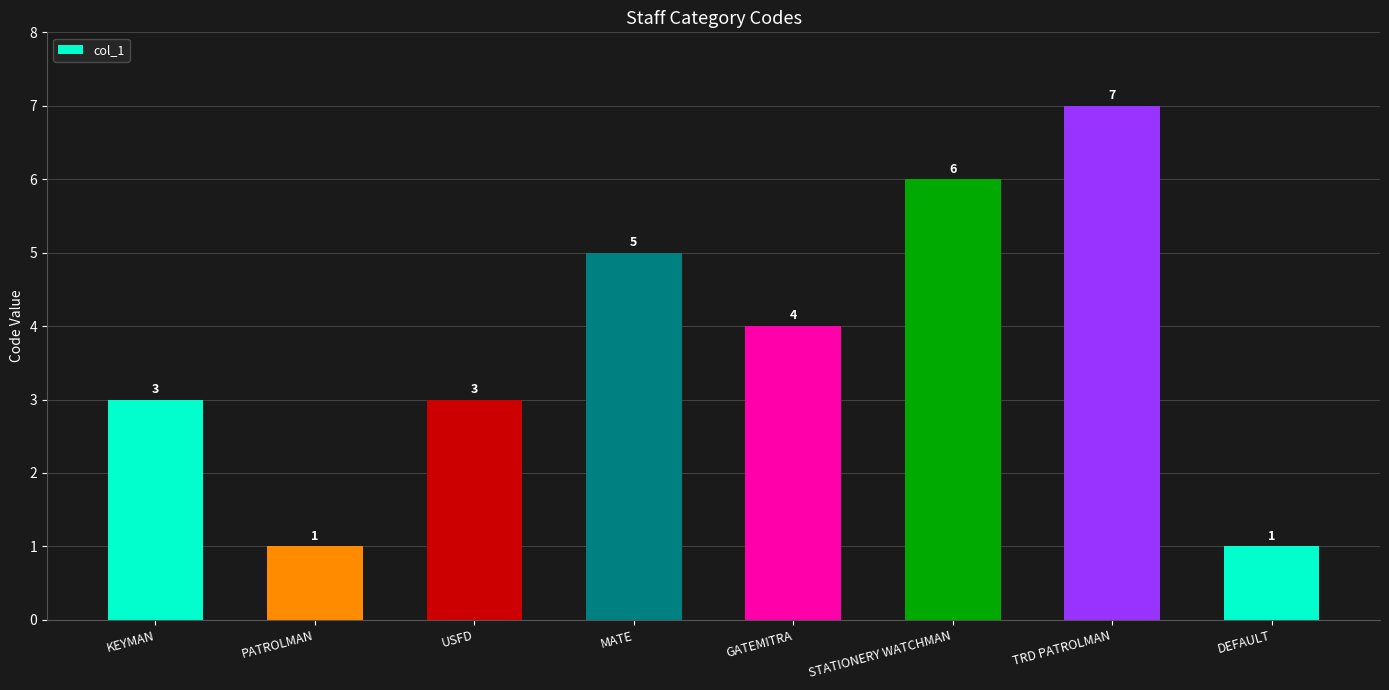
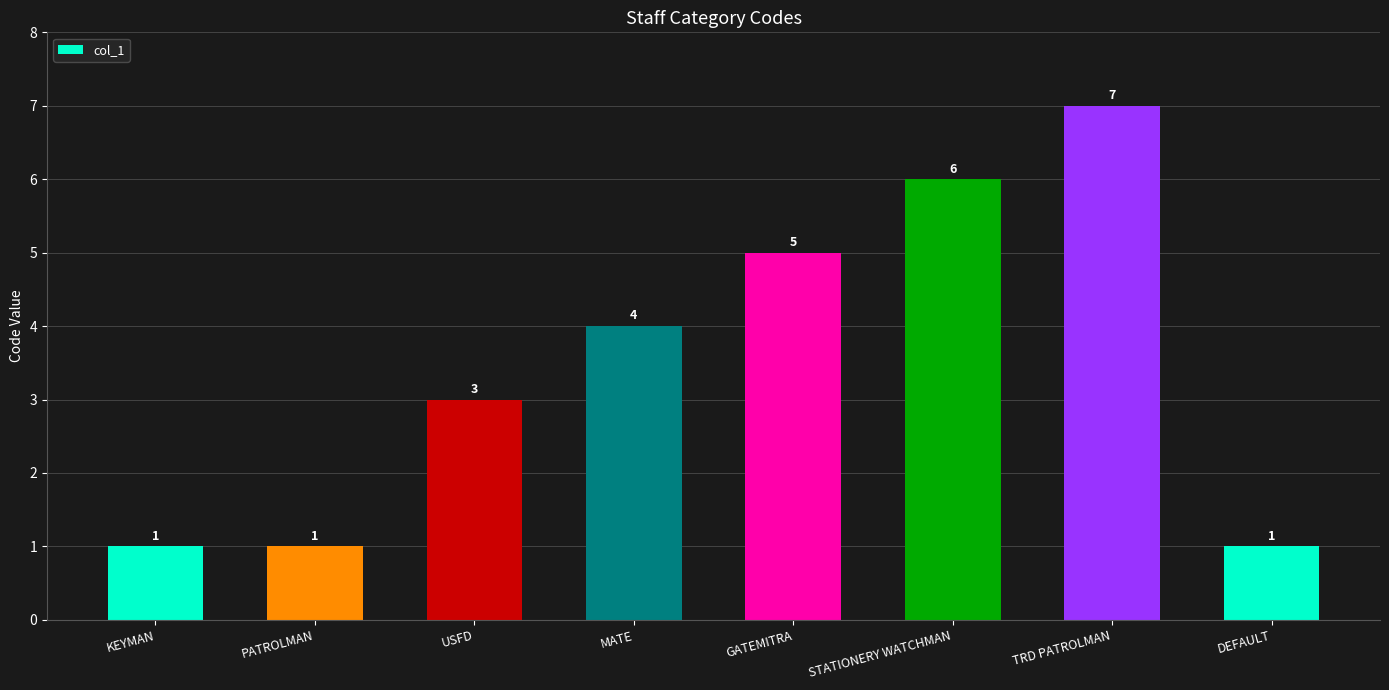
KEYMAN: 3 -> 1
MATE: 5 -> 4
GATEMITRA: 4 -> 5
